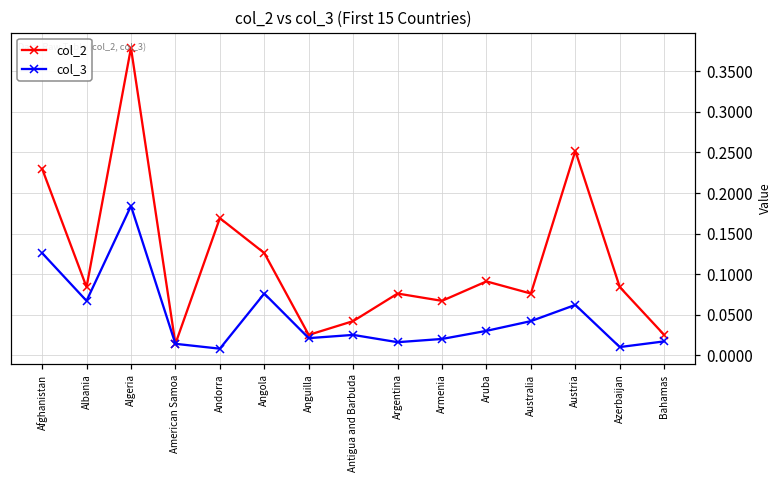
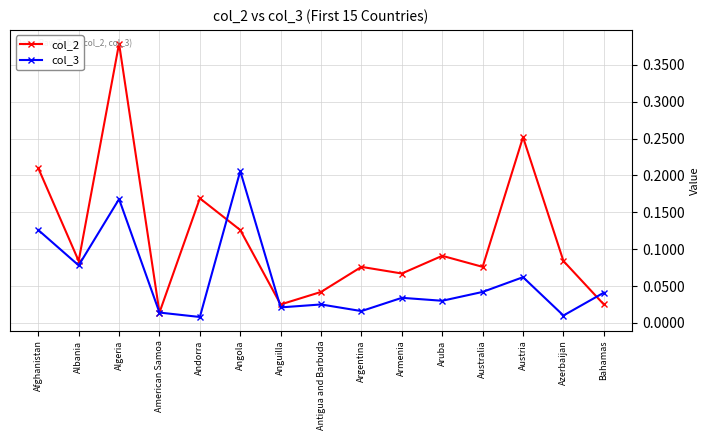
col_2, Afghanistan: 0.23 -> 0.21
col_3, Albania: 0.07 -> 0.08
col_3, Algeria: 0.18 -> 0.17
col_3, Angola: 0.08 -> 0.21
col_3, Armenia: 0.02 -> 0.03
col_3, Bahamas: 0.02 -> 0.04
